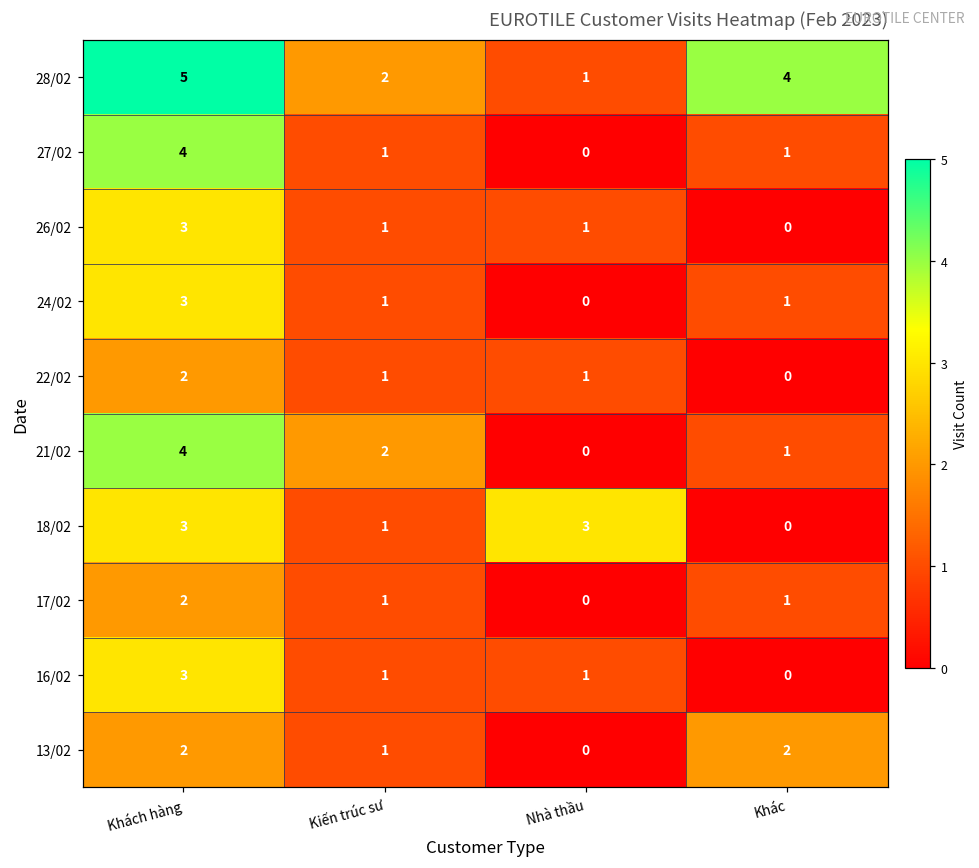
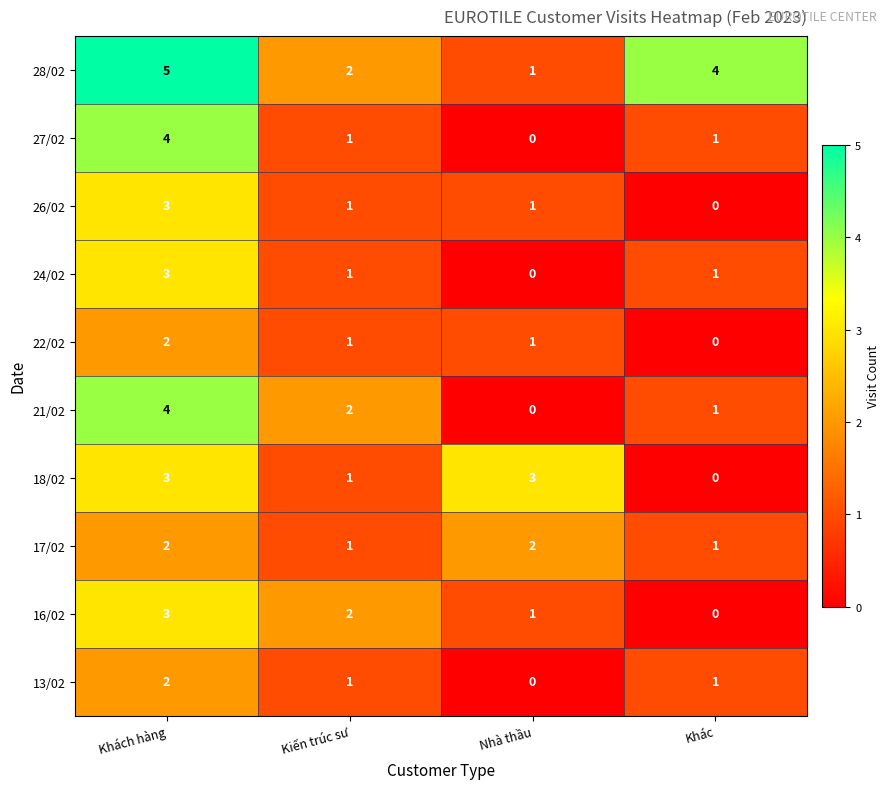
17/02, Nhà thầu: 0 -> 2
16/02, Kiến trúc sư: 1 -> 2
13/02, Khác: 2 -> 1
